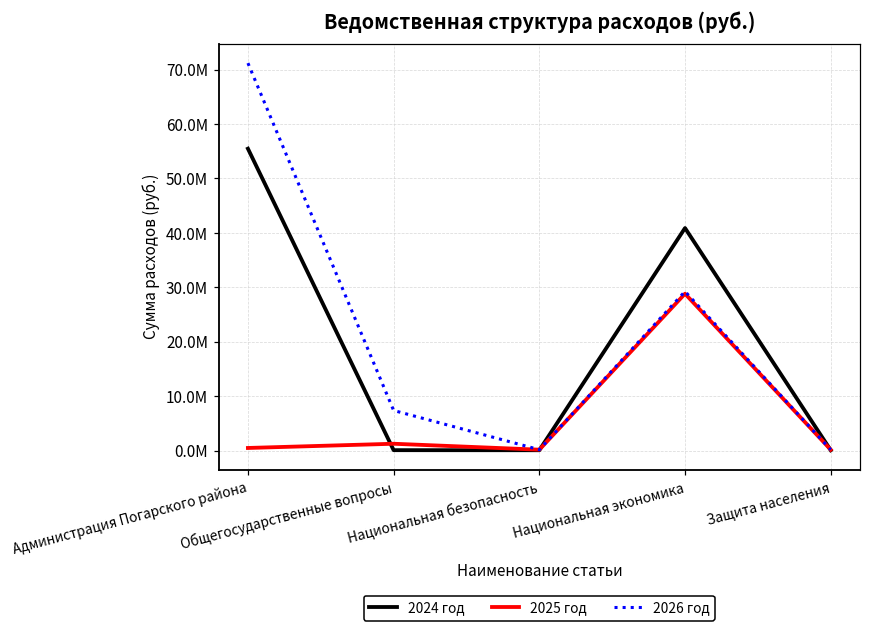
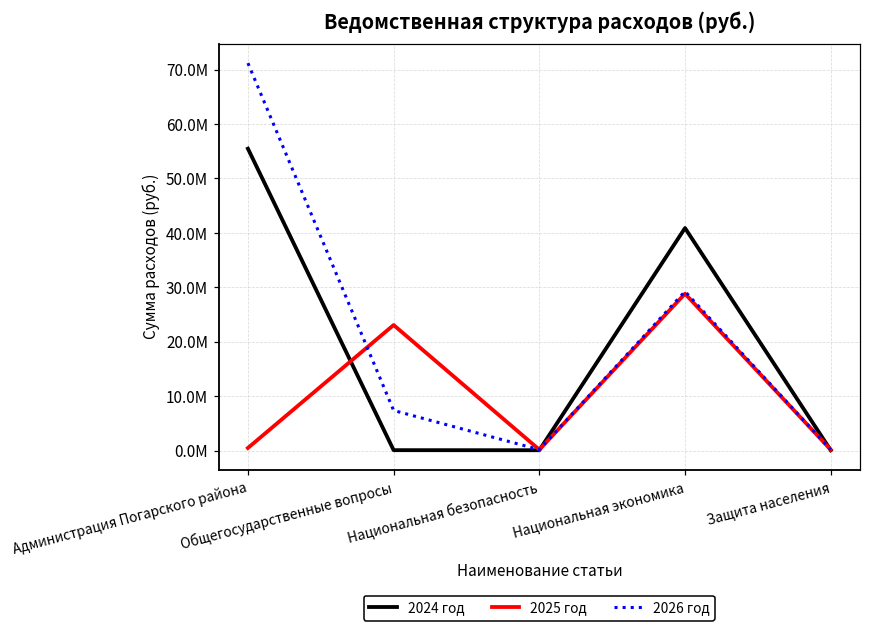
2025 год, Общегосударственные вопросы: 1000000 -> 23000000
